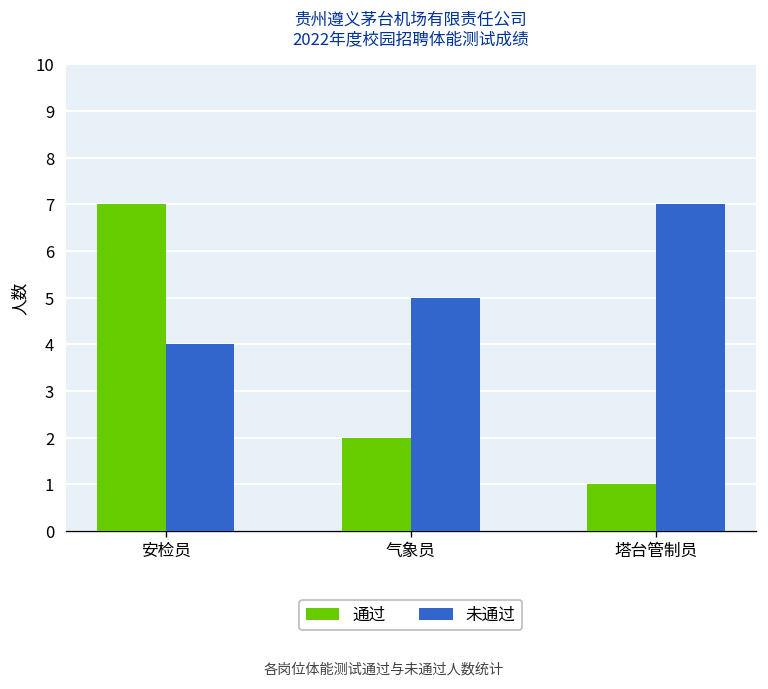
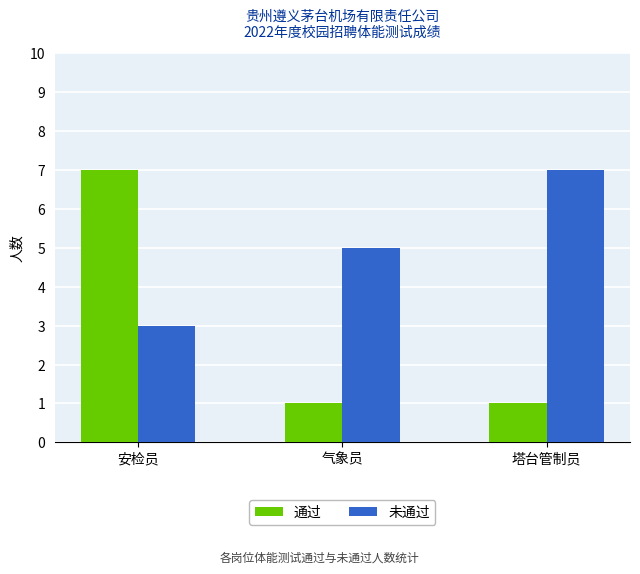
未通过, 安检员: 4 -> 3
通过, 气象员: 2 -> 1
